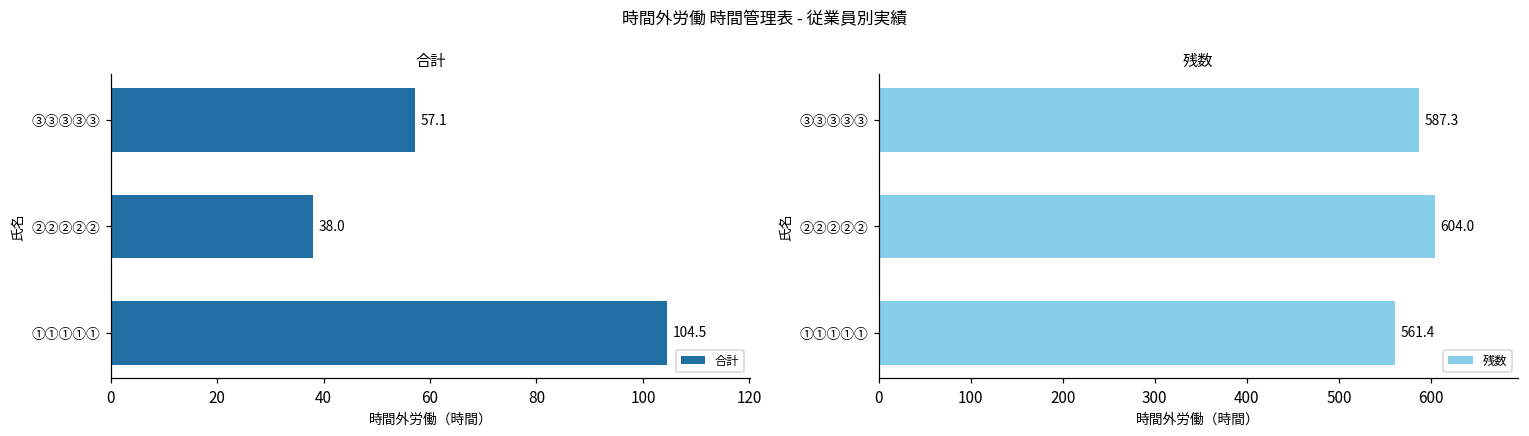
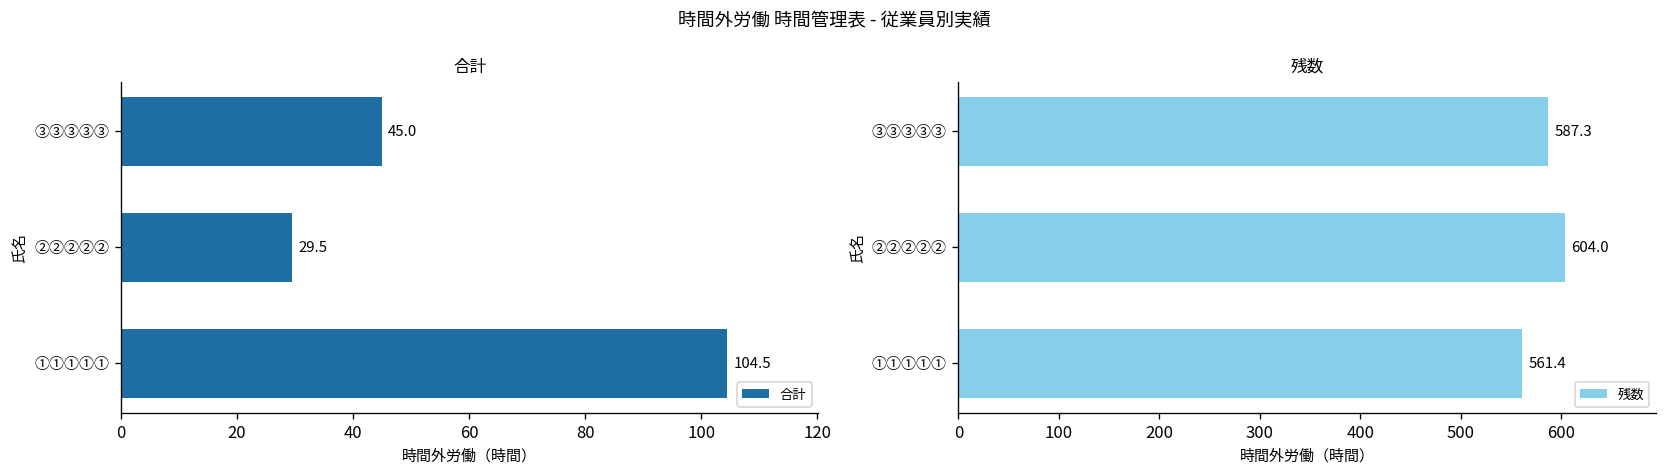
合計, ③③③③③: 57.1 -> 45.0
合計, ②②②②②: 38.0 -> 29.5
